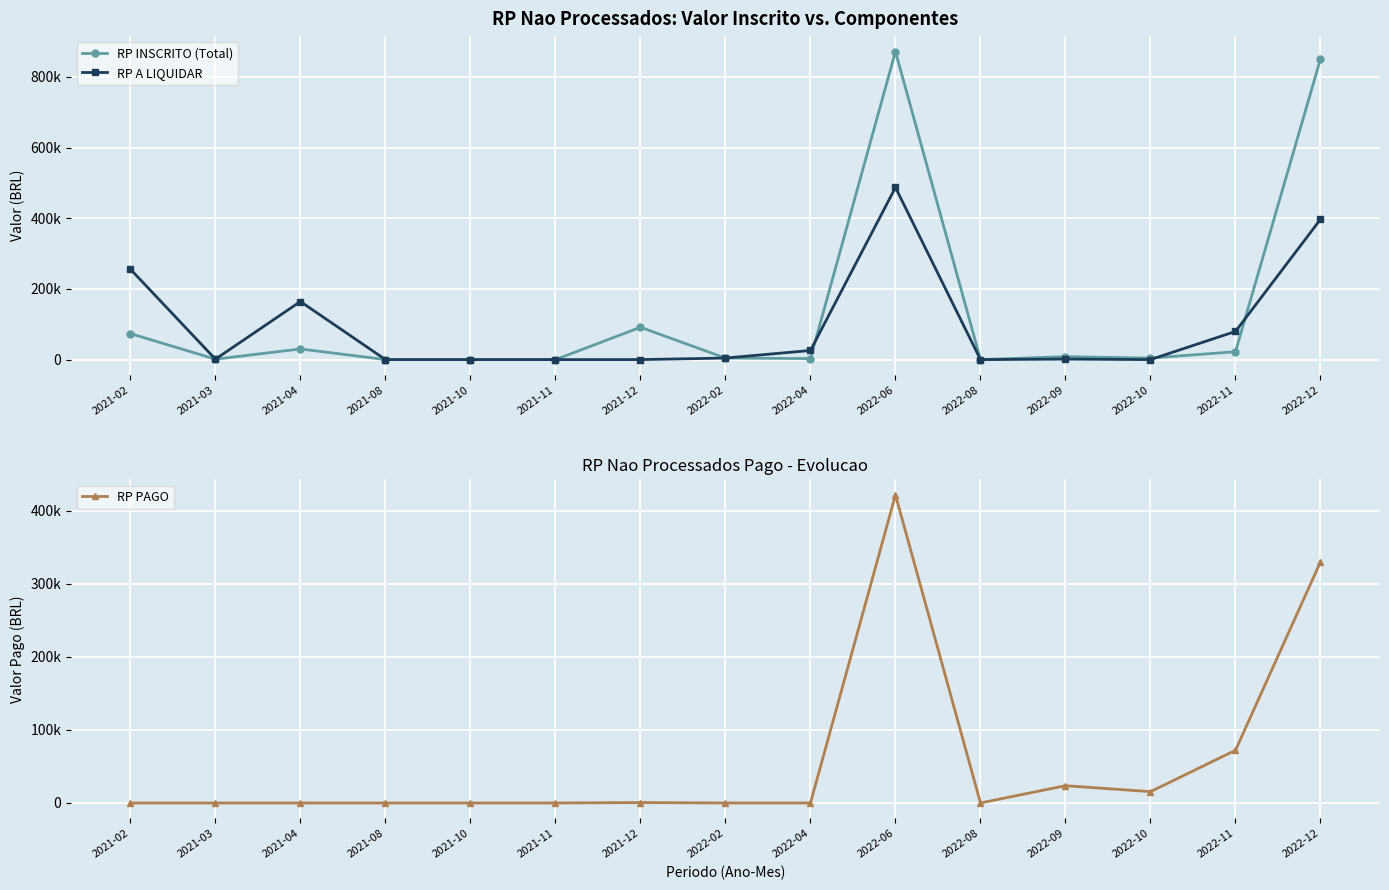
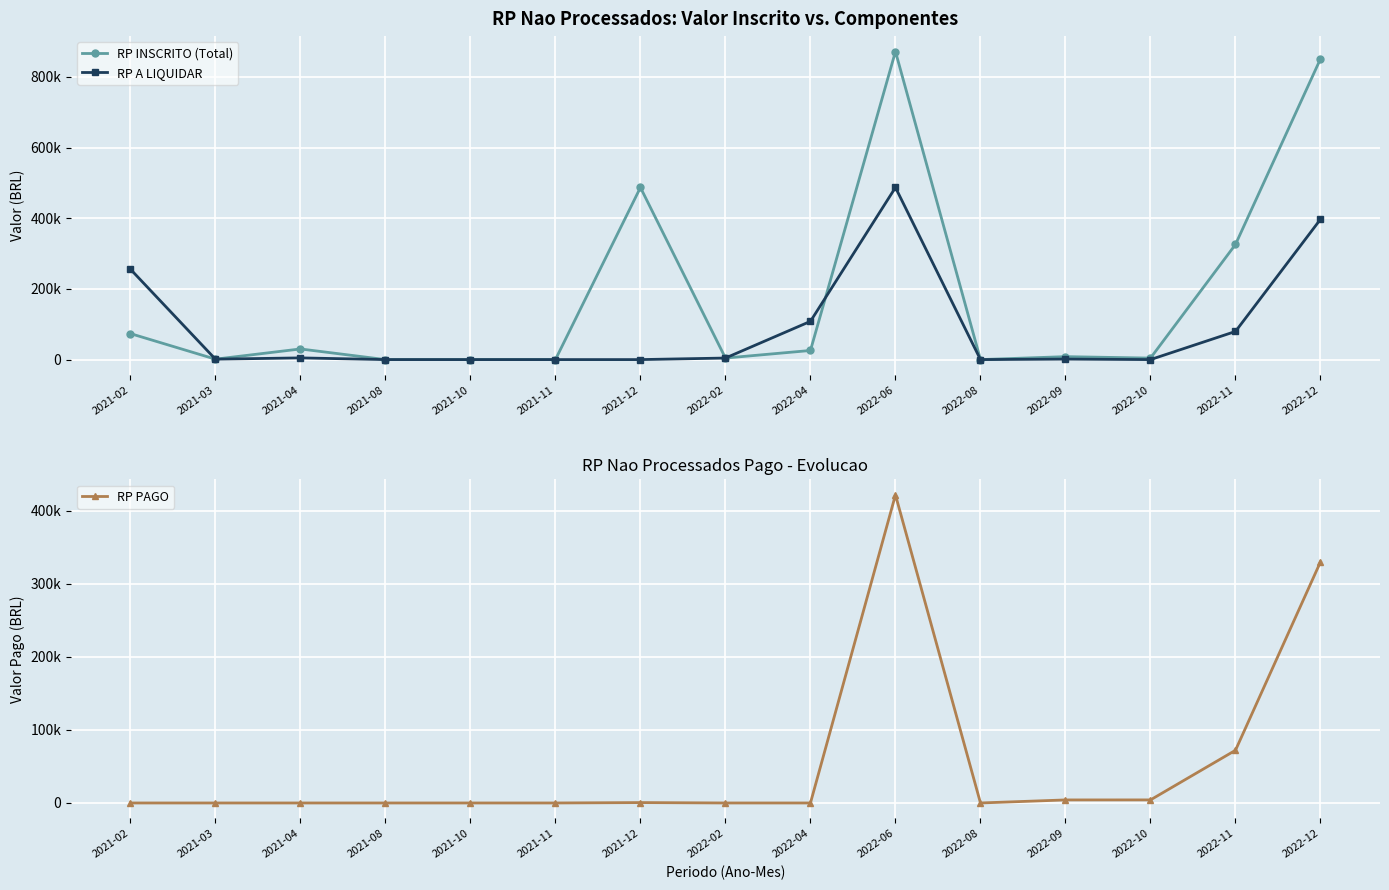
RP Nao Processados: Valor Inscrito vs. Componentes, RP A LIQUIDAR, 2021-04: 160000 -> 0
RP Nao Processados: Valor Inscrito vs. Componentes, RP INSCRITO (Total), 2021-12: 90000 -> 490000
RP Nao Processados: Valor Inscrito vs. Componentes, RP INSCRITO (Total), 2022-04: 0 -> 30000
RP Nao Processados: Valor Inscrito vs. Componentes, RP A LIQUIDAR, 2022-04: 30000 -> 110000
RP Nao Processados: Valor Inscrito vs. Componentes, RP INSCRITO (Total), 2022-11: 20000 -> 330000
RP Nao Processados Pago - Evolucao, 2022-09: 20000 -> 0
RP Nao Processados Pago - Evolucao, 2022-10: 20000 -> 0
